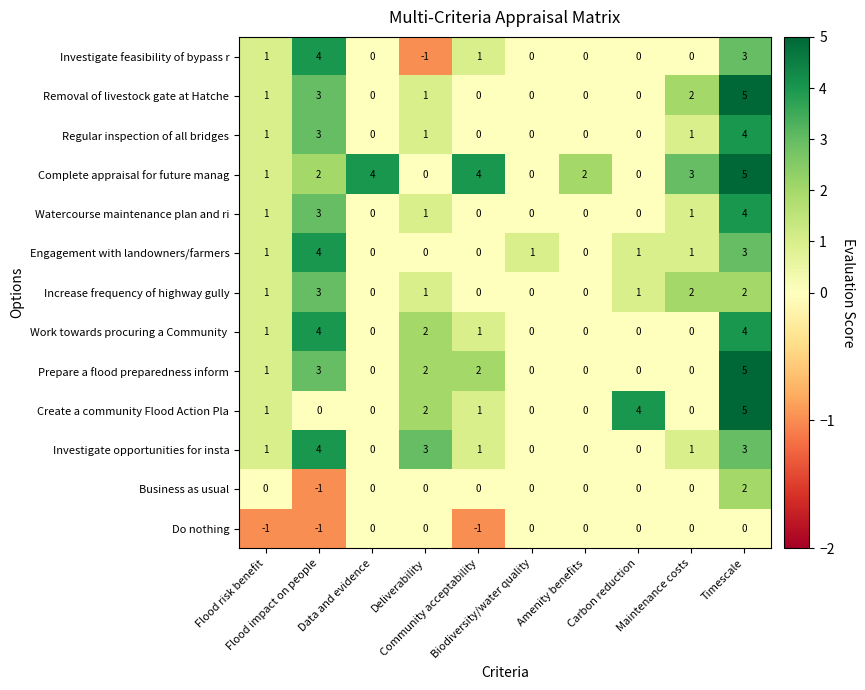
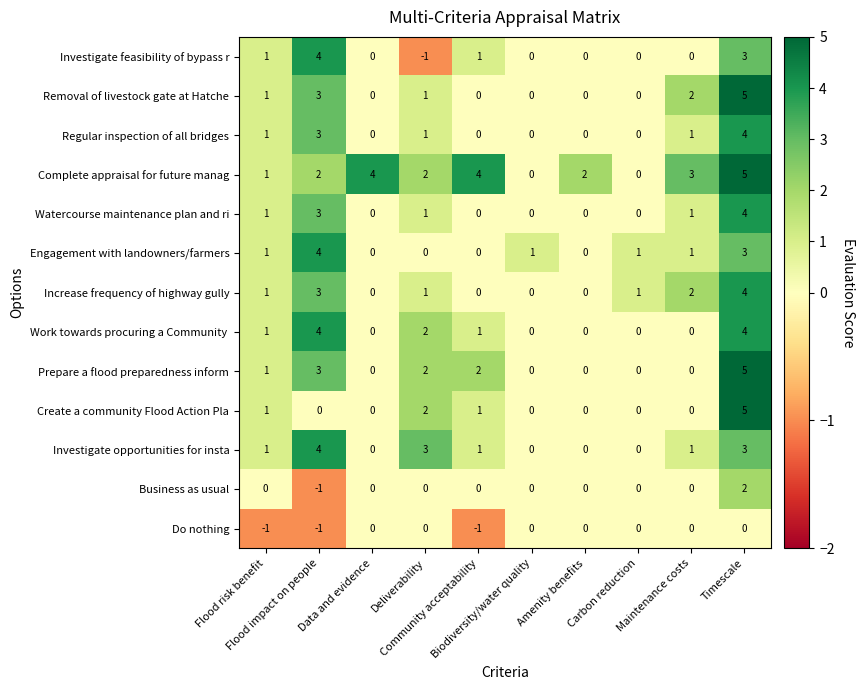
Complete appraisal for future manag, Deliverability: 0 -> 2
Increase frequency of highway gully, Timescale: 2 -> 4
Create a community Flood Action Pla, Carbon reduction: 4 -> 0
